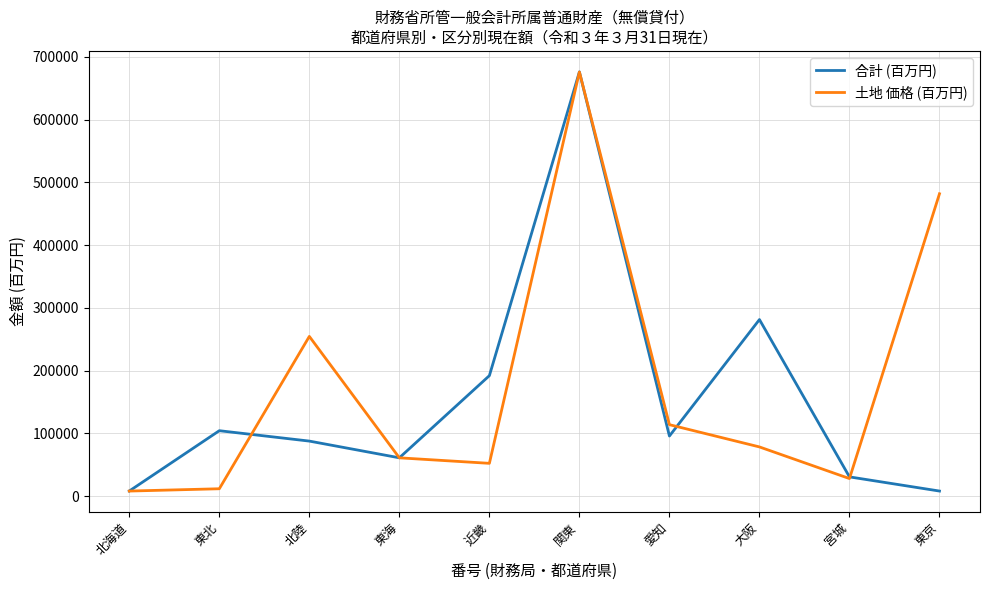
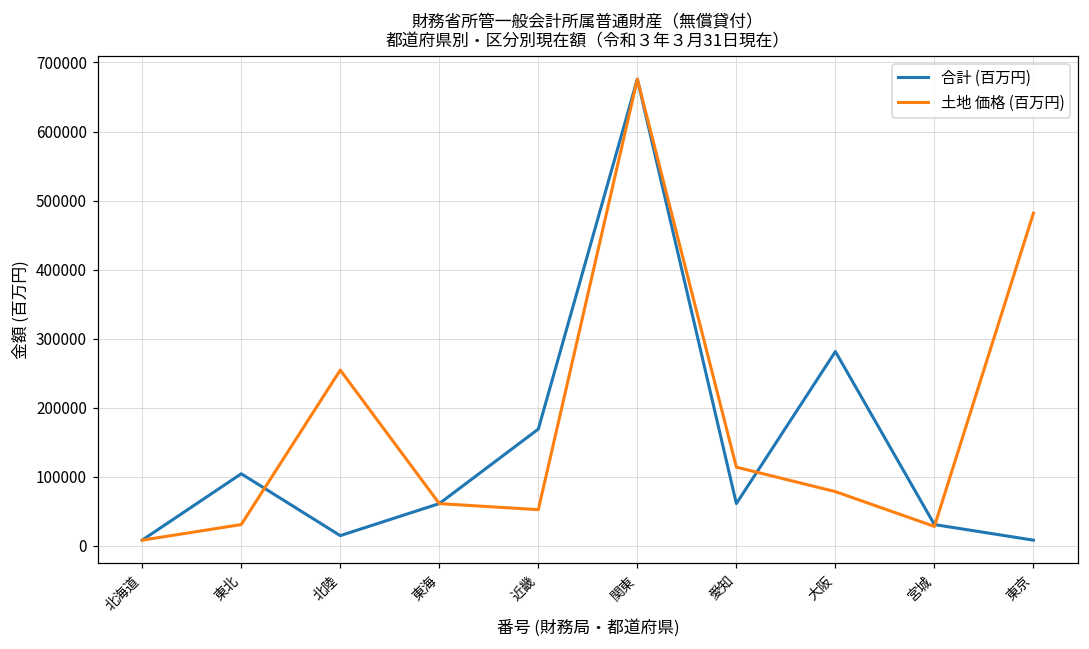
土地 価格 (百万円), 東北: 10000 -> 30000
合計 (百万円), 北陸: 90000 -> 10000
合計 (百万円), 近畿: 190000 -> 170000
合計 (百万円), 愛知: 100000 -> 60000
